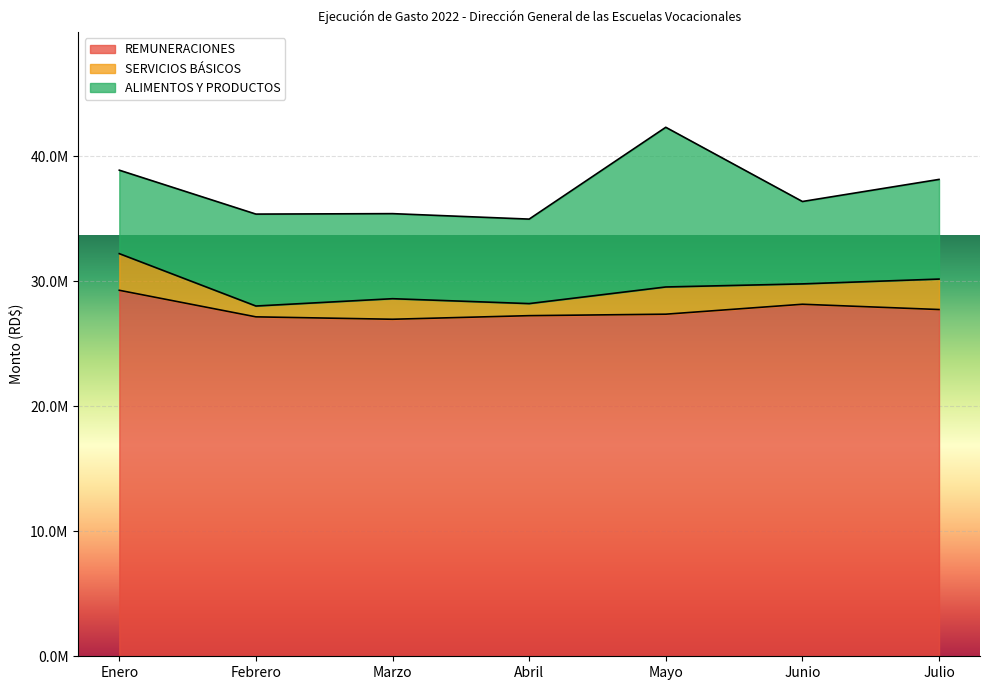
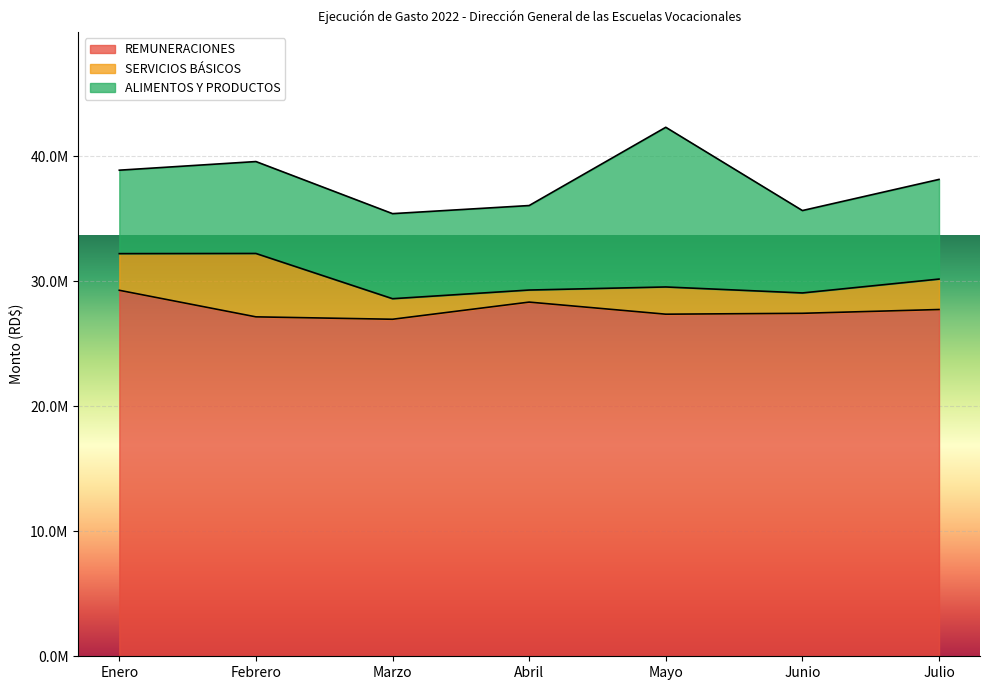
SERVICIOS BÁSICOS, Febrero: 900000 -> 5100000
REMUNERACIONES, Abril: 27200000 -> 28300000
REMUNERACIONES, Junio: 28200000 -> 27400000
